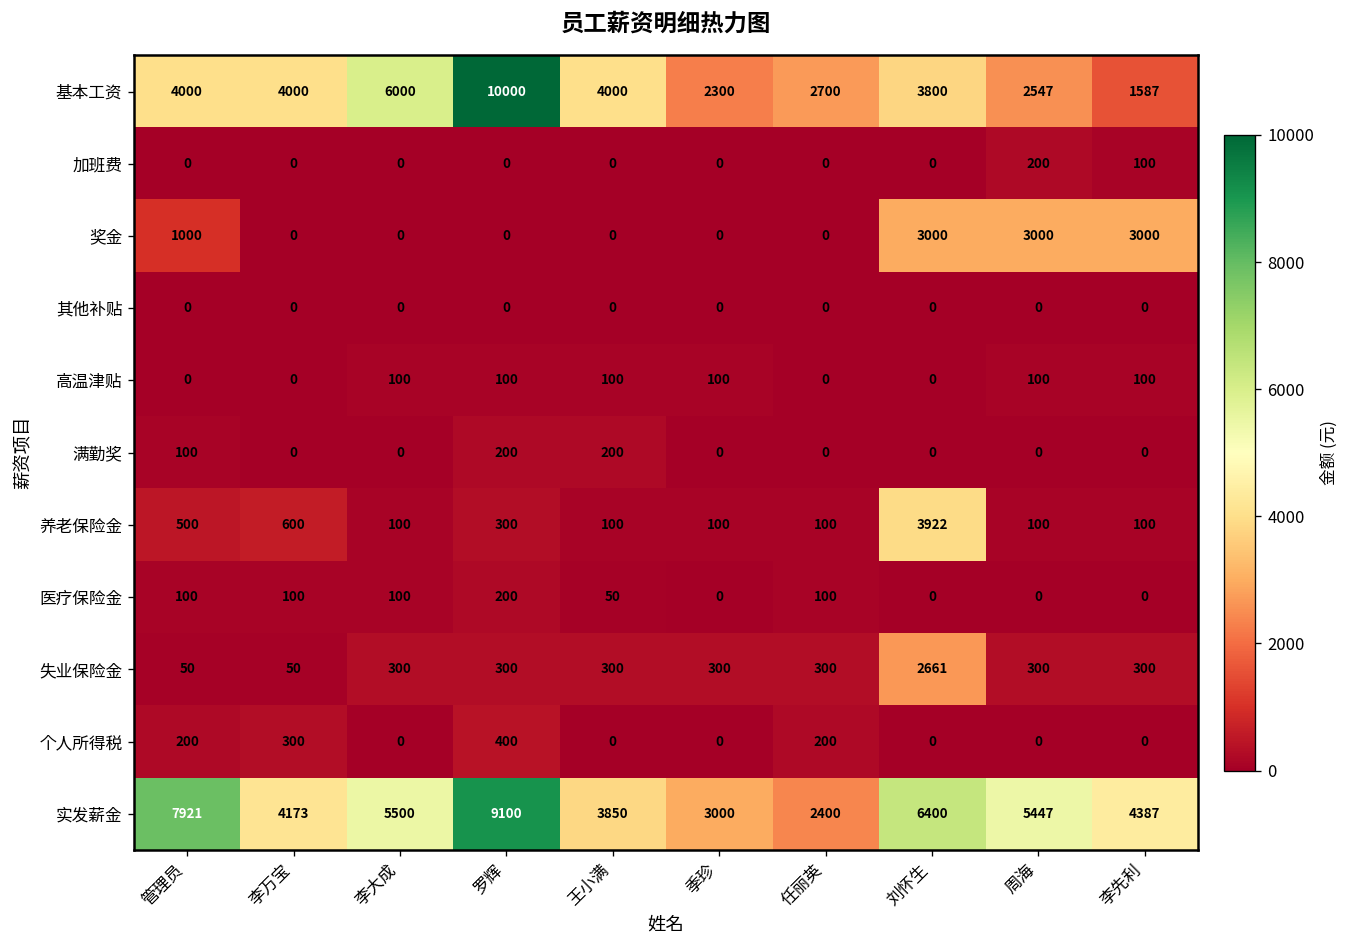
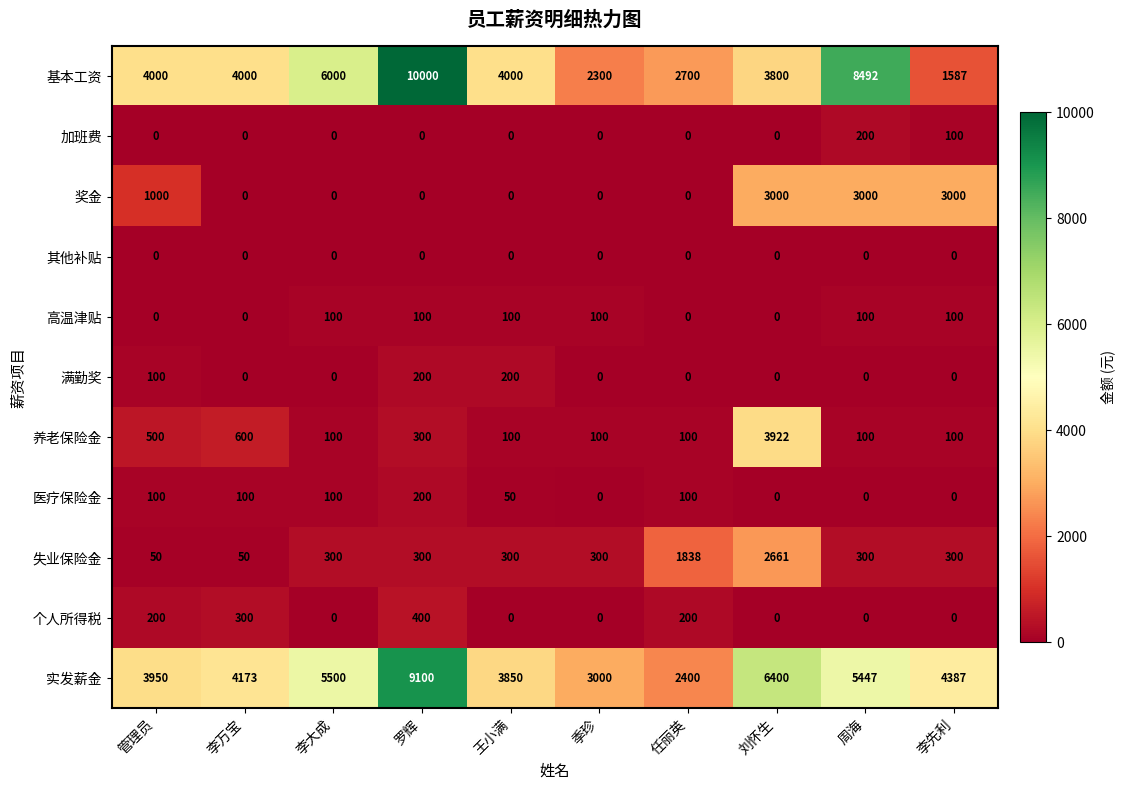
基本工资, 周海: 2547 -> 8492
失业保险金, 任丽英: 300 -> 1838
实发薪金, 管理员: 7921 -> 3950
